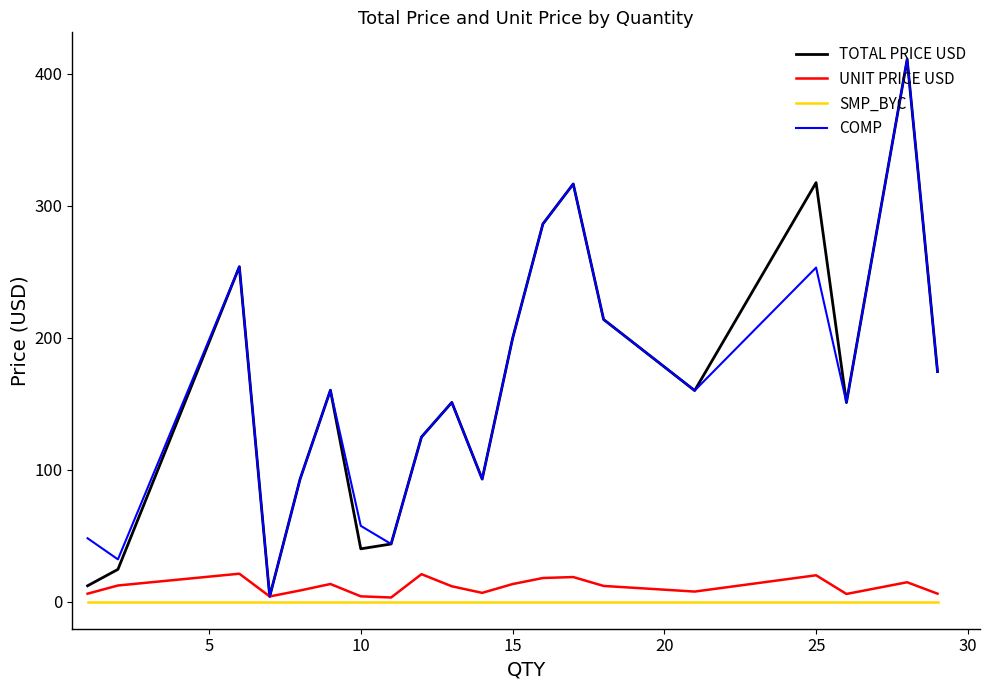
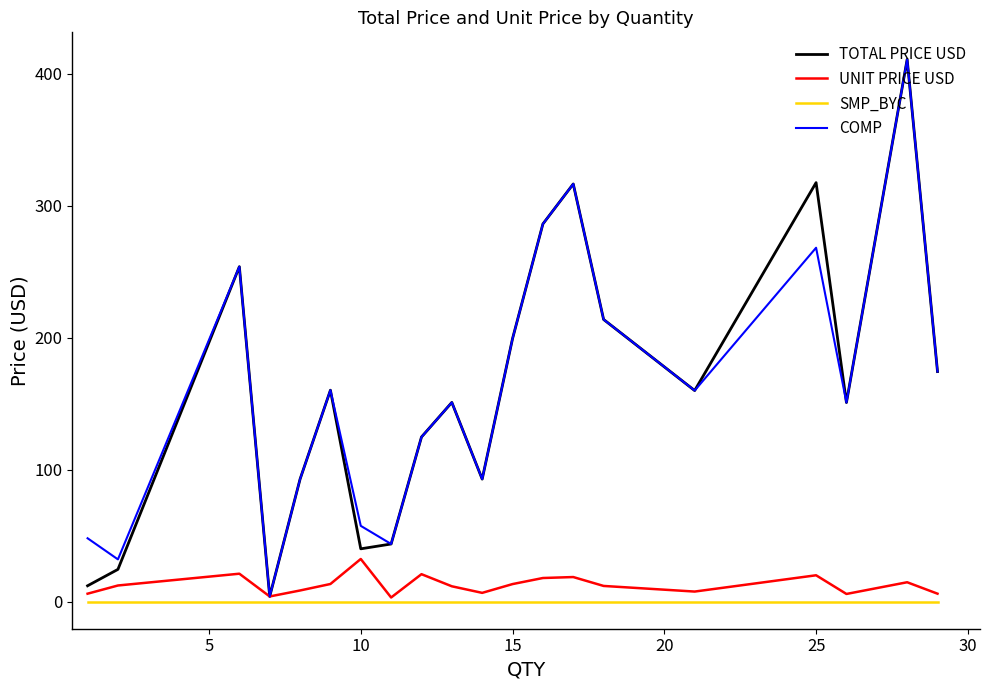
UNIT PRICE USD, 10: 4 -> 32
COMP, 25: 253 -> 268
